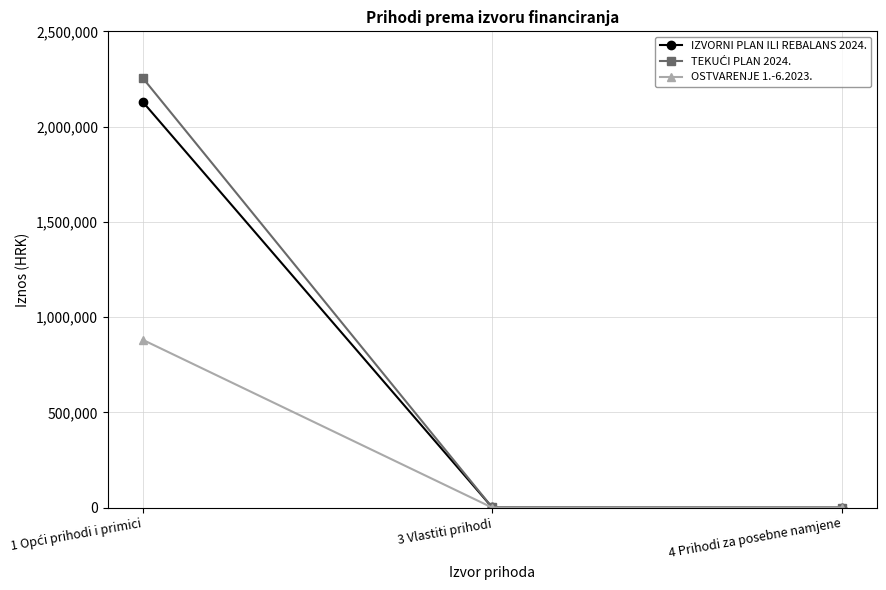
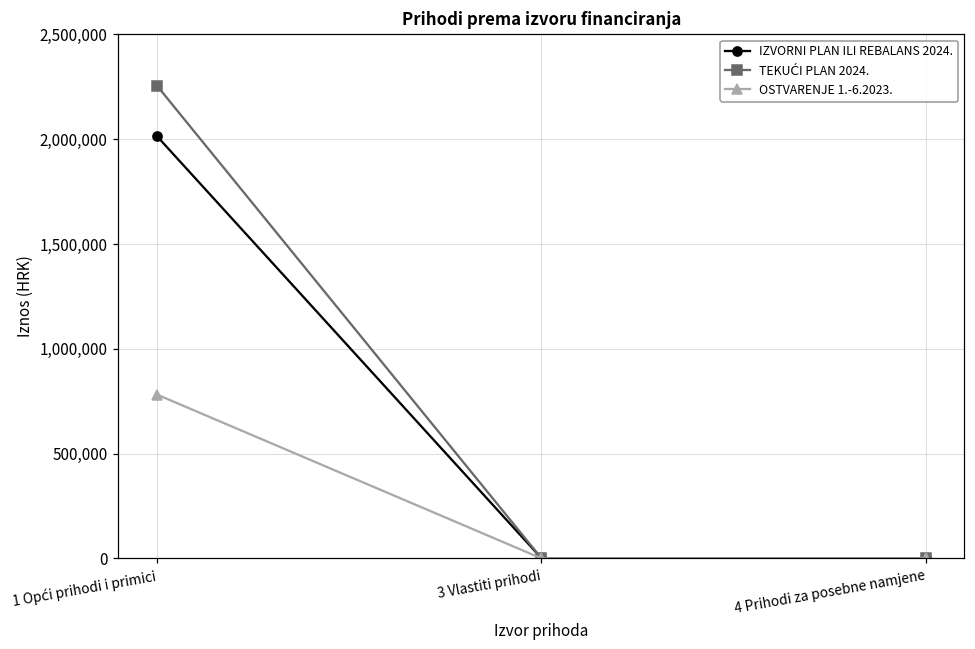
IZVORNI PLAN ILI REBALANS 2024., 1 Opći prihodi i primici: 2,130,000 -> 2,020,000
OSTVARENJE 1.-6.2023., 1 Opći prihodi i primici: 880,000 -> 780,000
